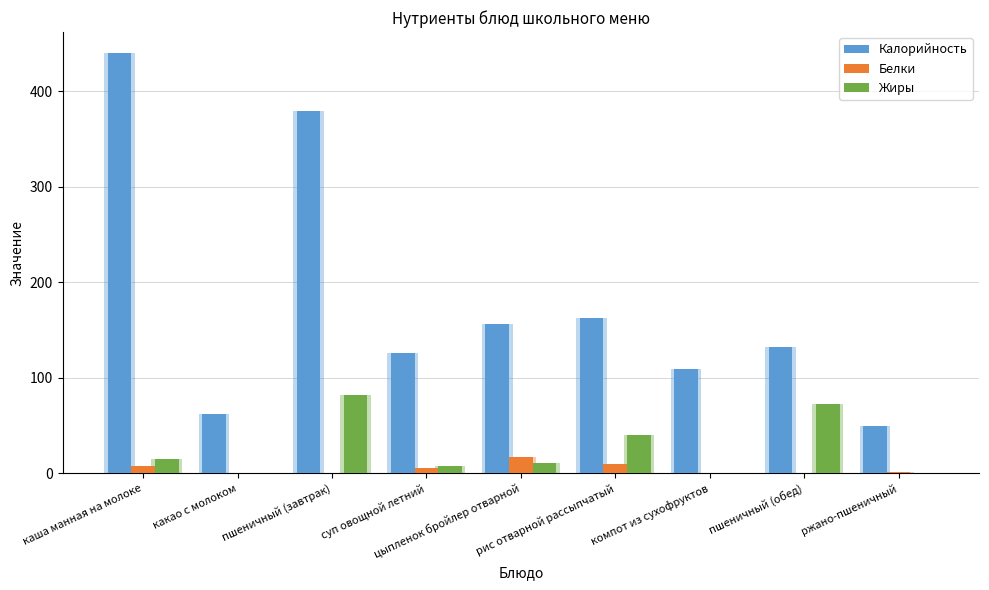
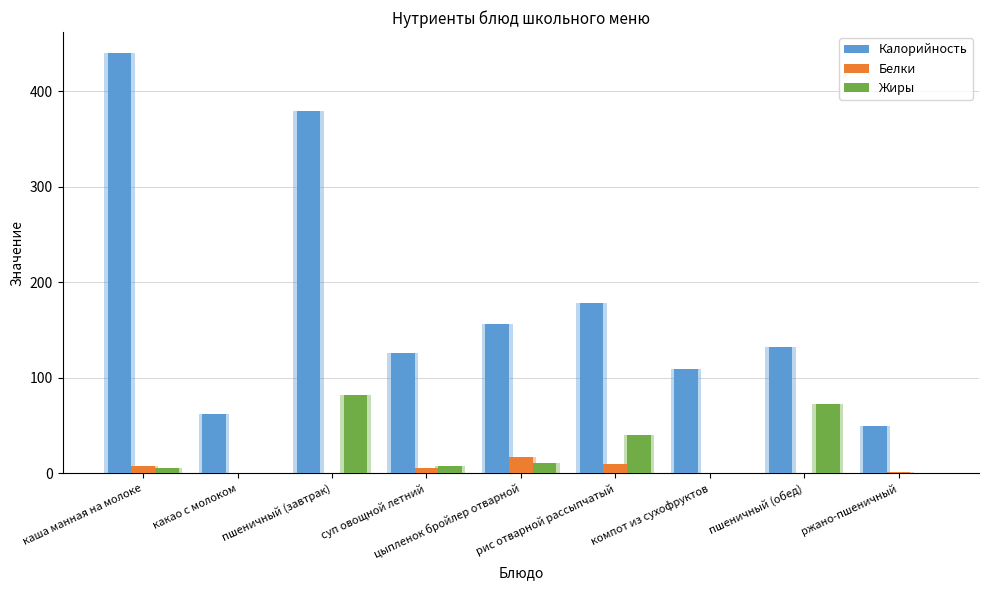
Жиры, каша манная на молоке: 20 -> 10
Калорийность, рис отварной рассыпчатый: 160 -> 180
